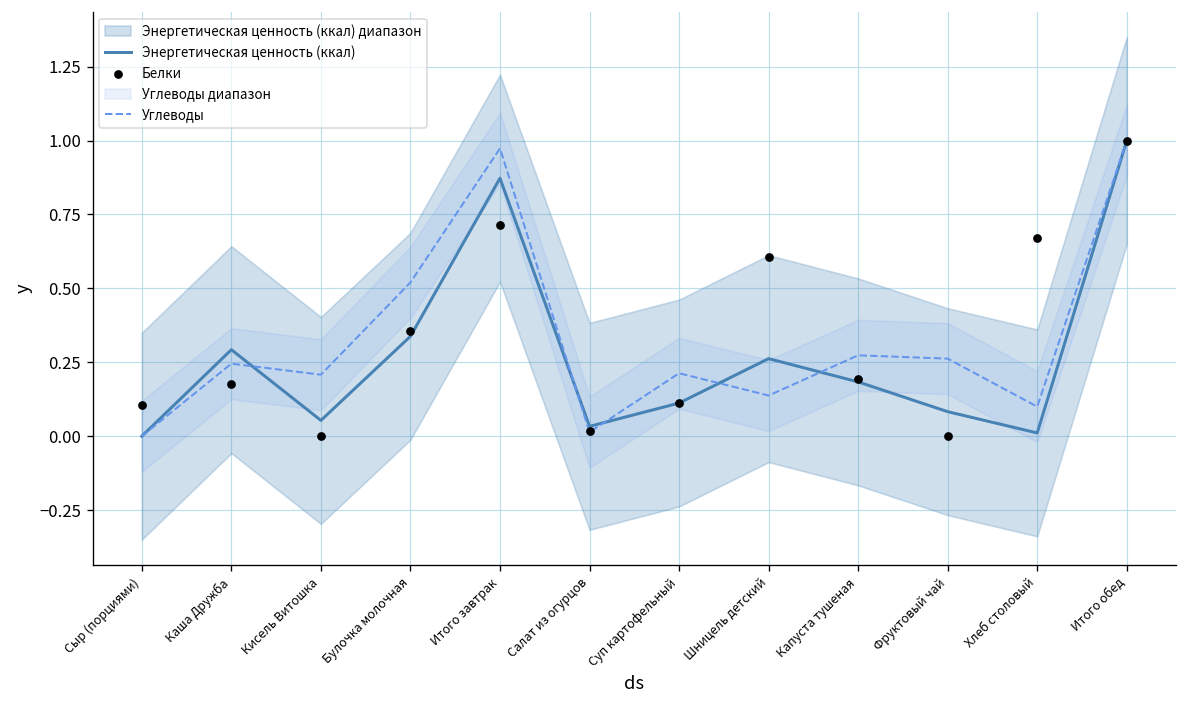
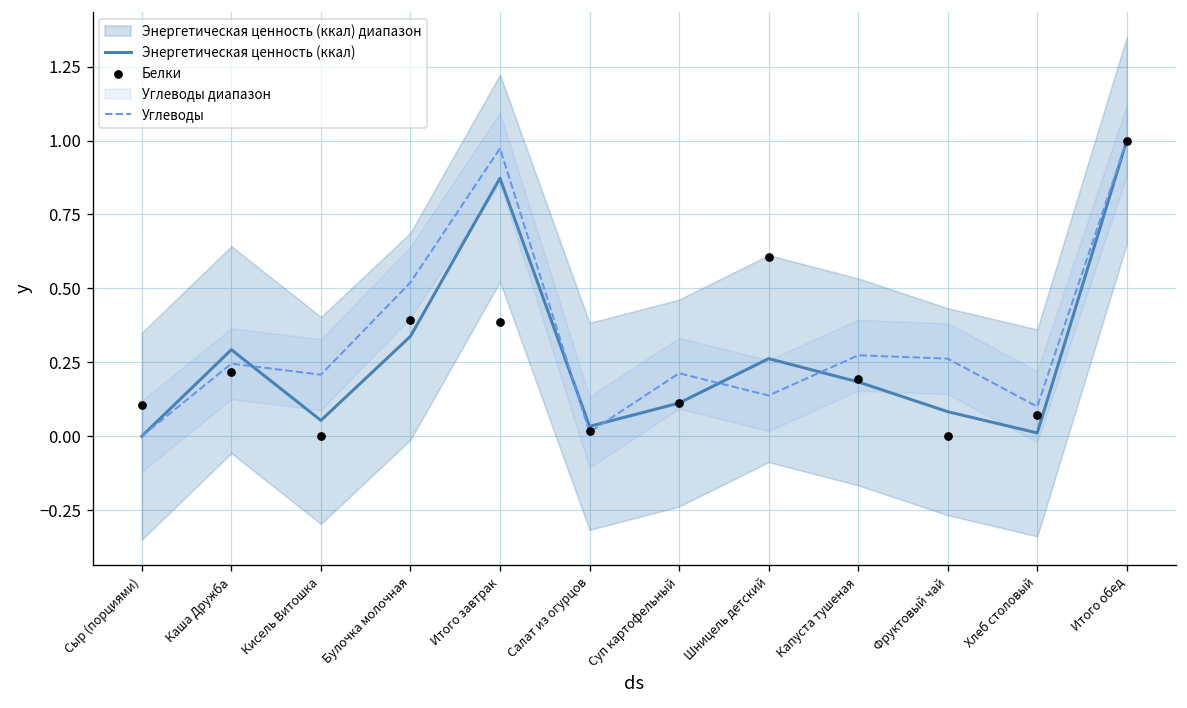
Белки, Каша Дружба: 0.18 -> 0.22
Белки, Булочка молочная: 0.36 -> 0.39
Белки, Итого завтрак: 0.71 -> 0.38
Белки, Хлеб столовый: 0.67 -> 0.07
